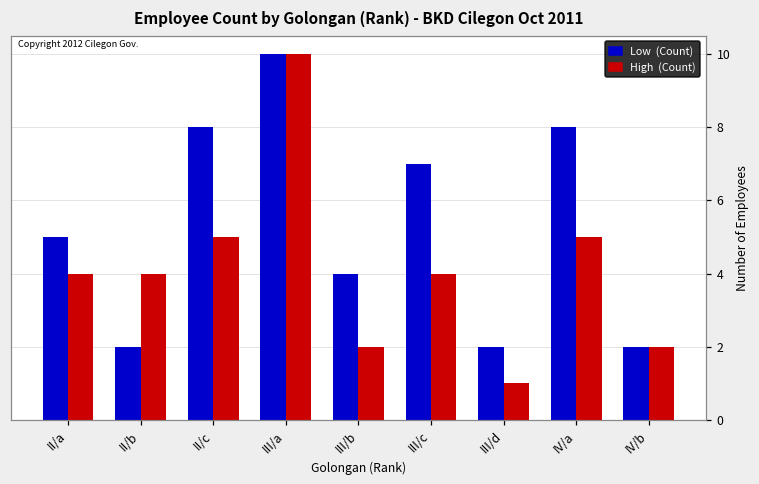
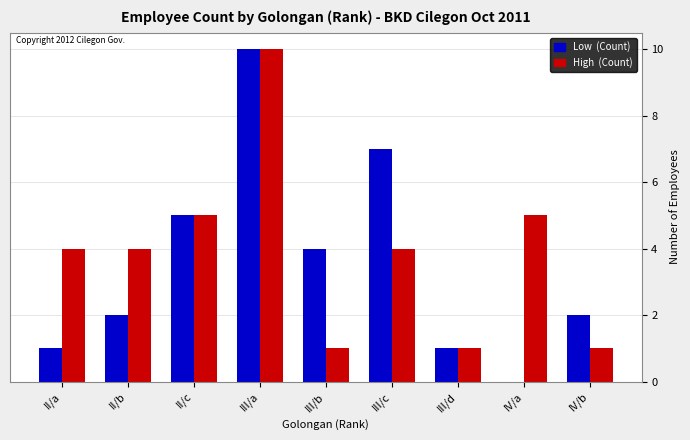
Low (Count), II/a: 5 -> 1
Low (Count), II/c: 8 -> 5
High (Count), III/b: 2 -> 1
Low (Count), III/d: 2 -> 1
Low (Count), IV/a: 8 -> 0
High (Count), IV/b: 2 -> 1
